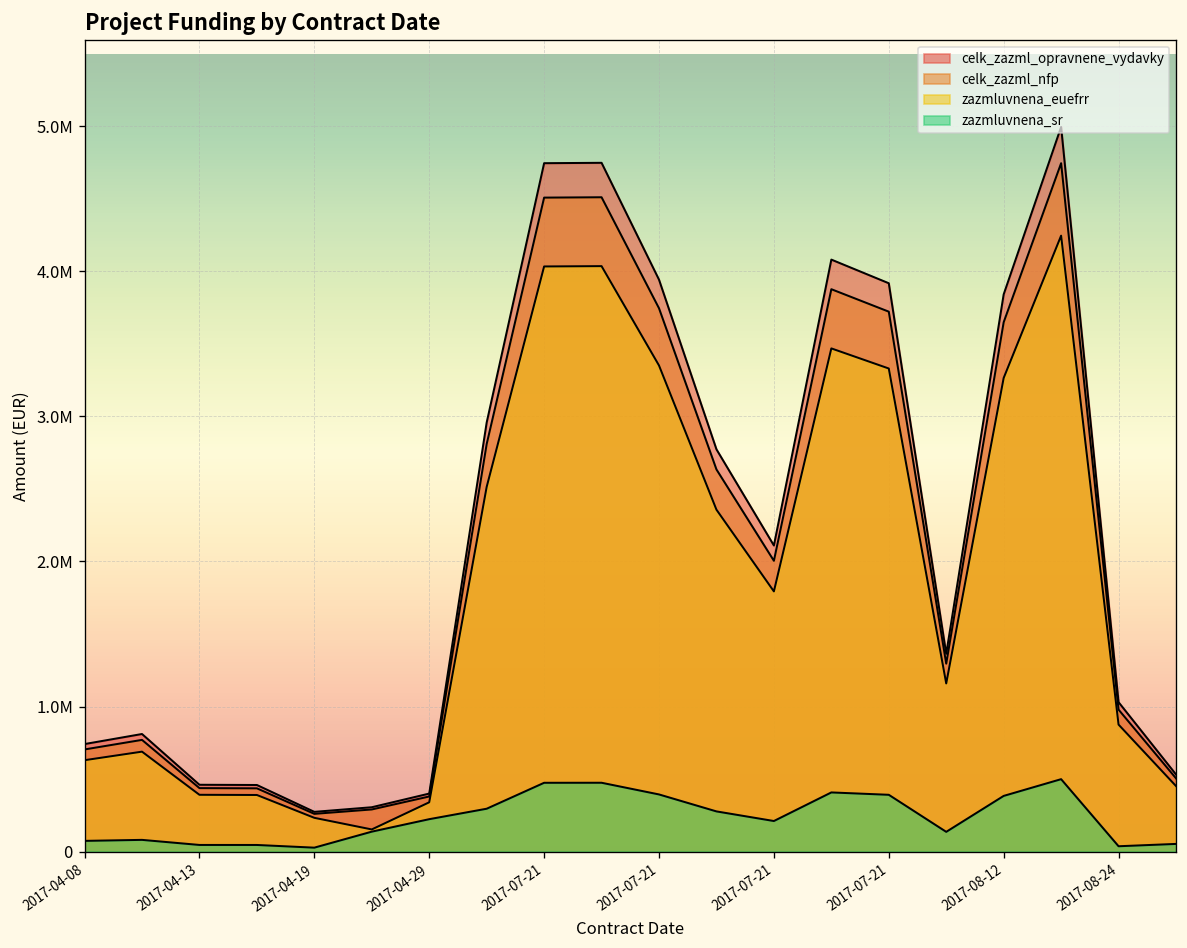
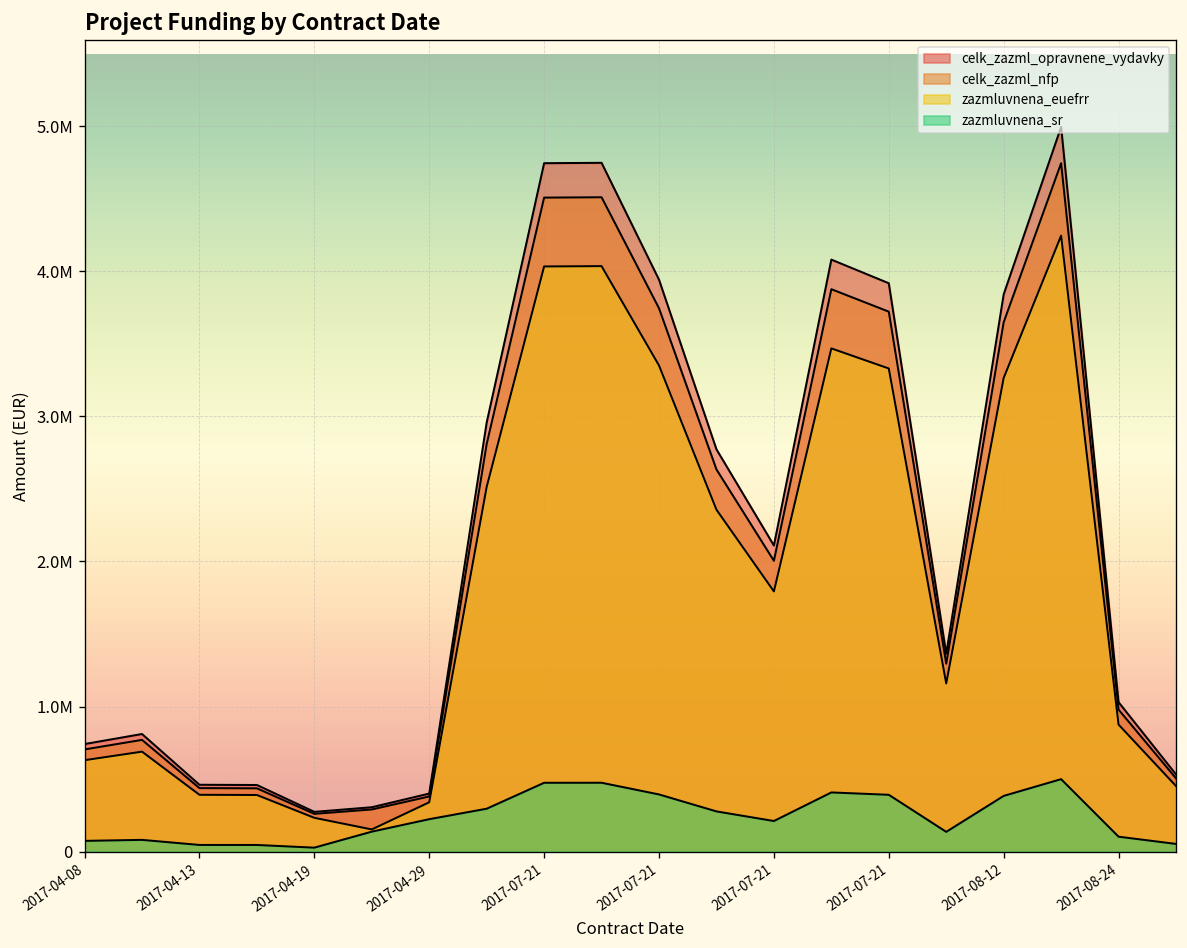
zazmluvnena_sr, 2017-08-24: 40000 -> 100000
